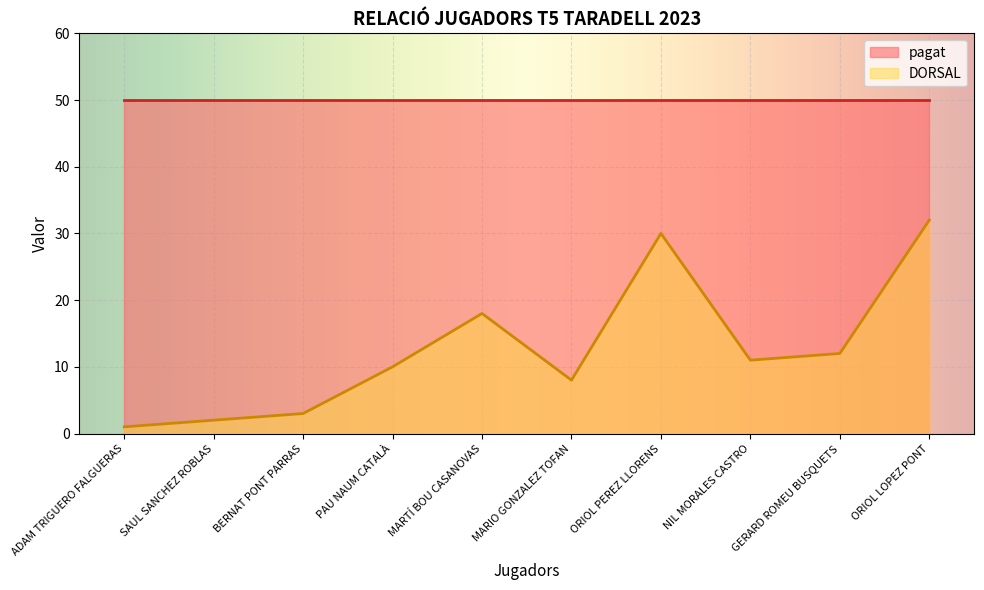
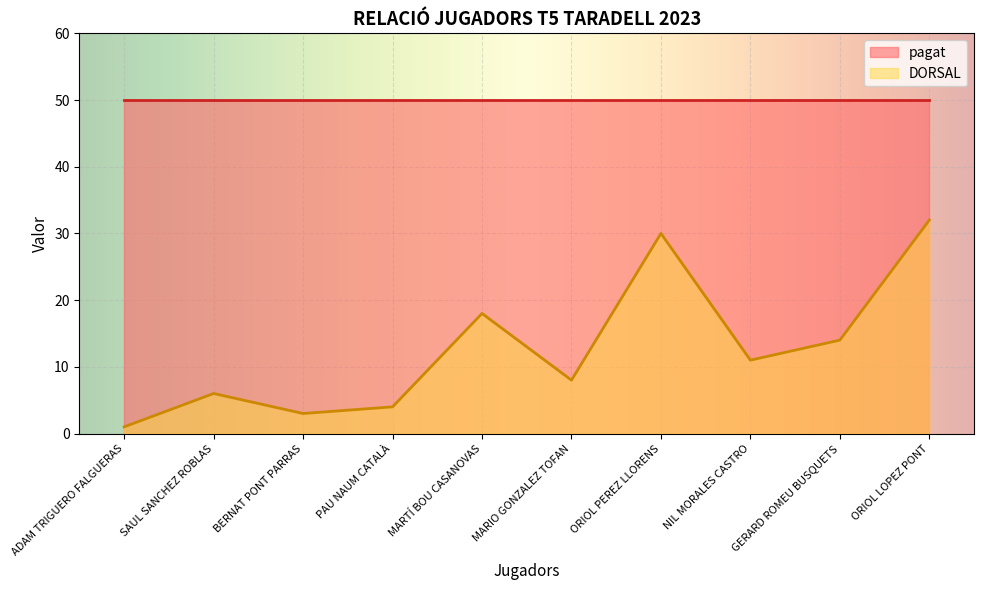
DORSAL, SAUL SANCHEZ ROBLAS: 2 -> 6
DORSAL, PAU NAUM CATALÀ: 10 -> 4
DORSAL, GERARD ROMEU BUSQUETS: 12 -> 14
